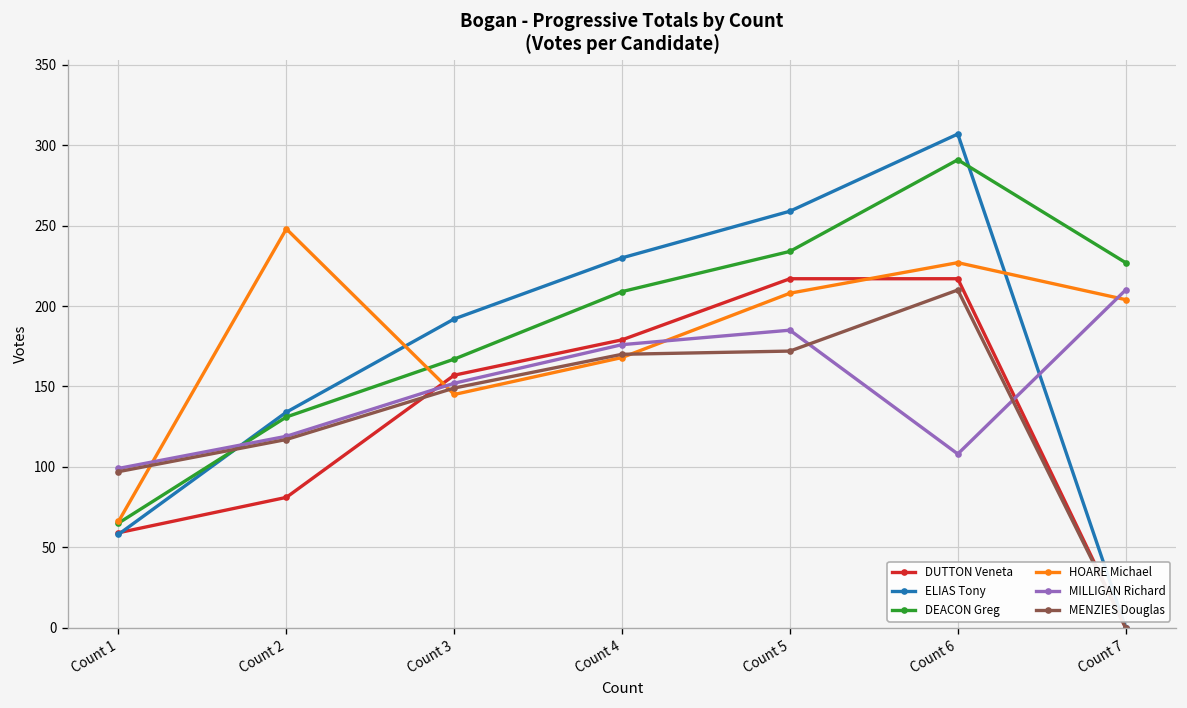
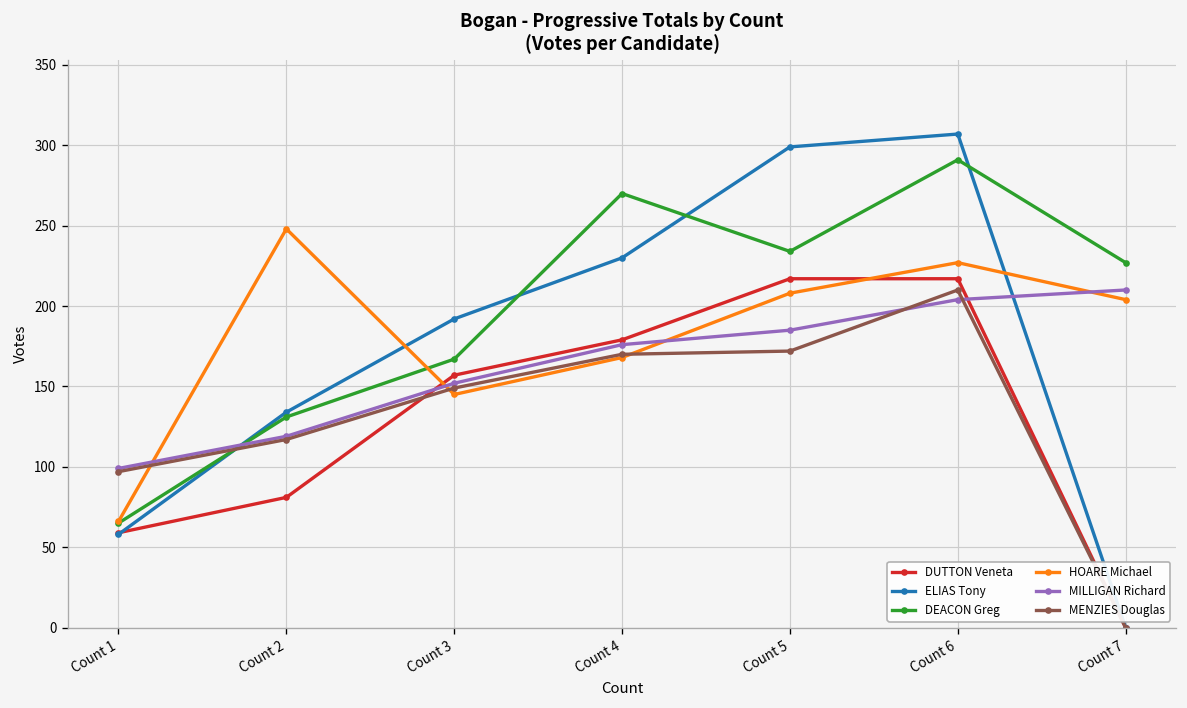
DEACON Greg, Count 4: 209 -> 270
ELIAS Tony, Count 5: 259 -> 299
MILLIGAN Richard, Count 6: 108 -> 204
